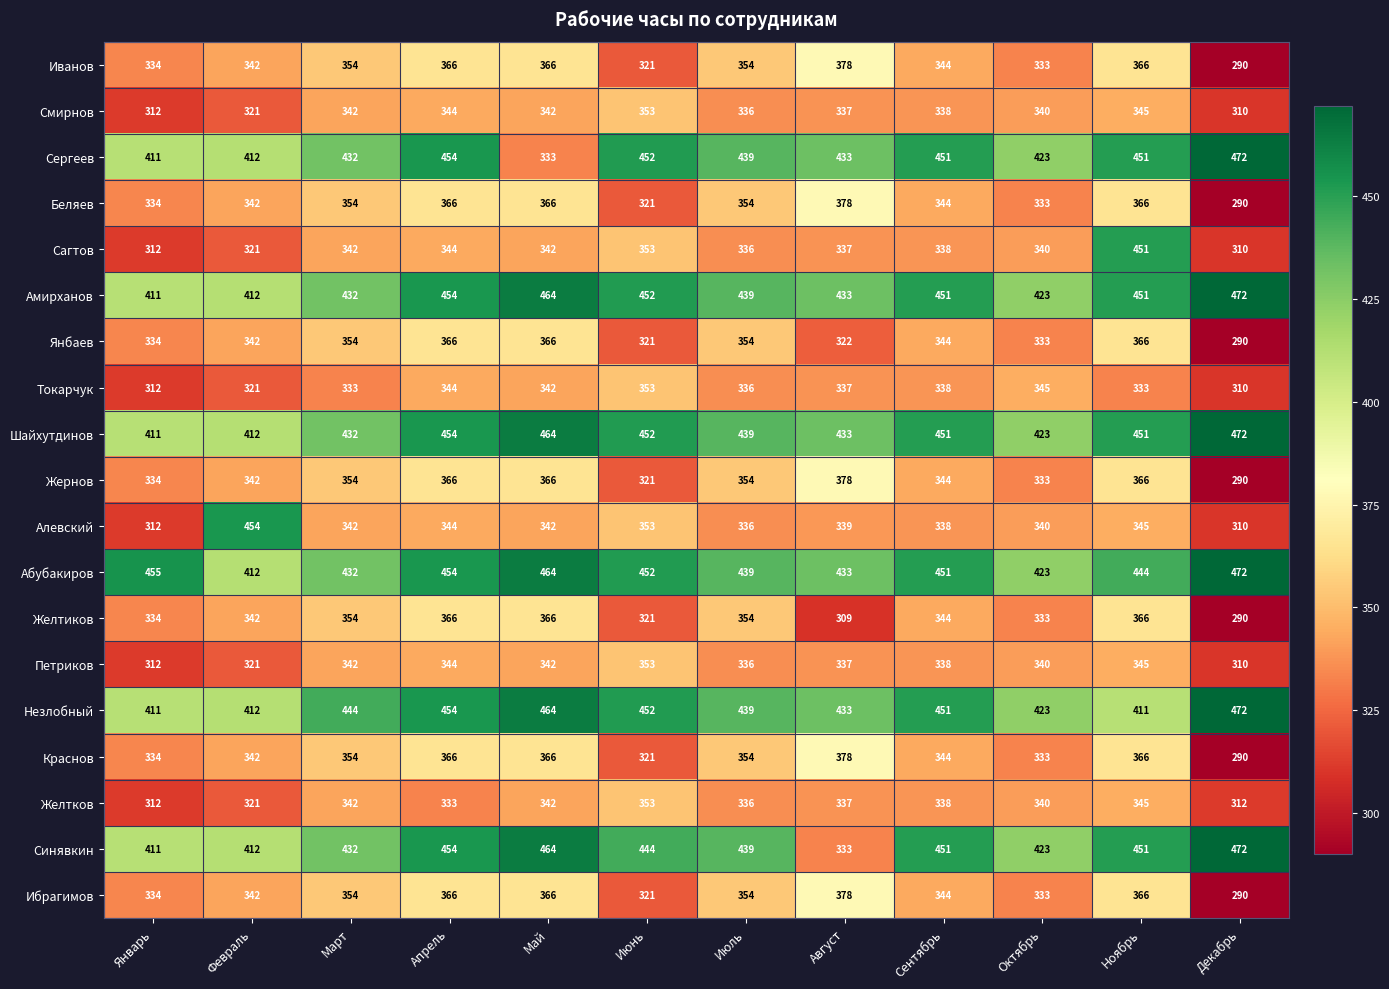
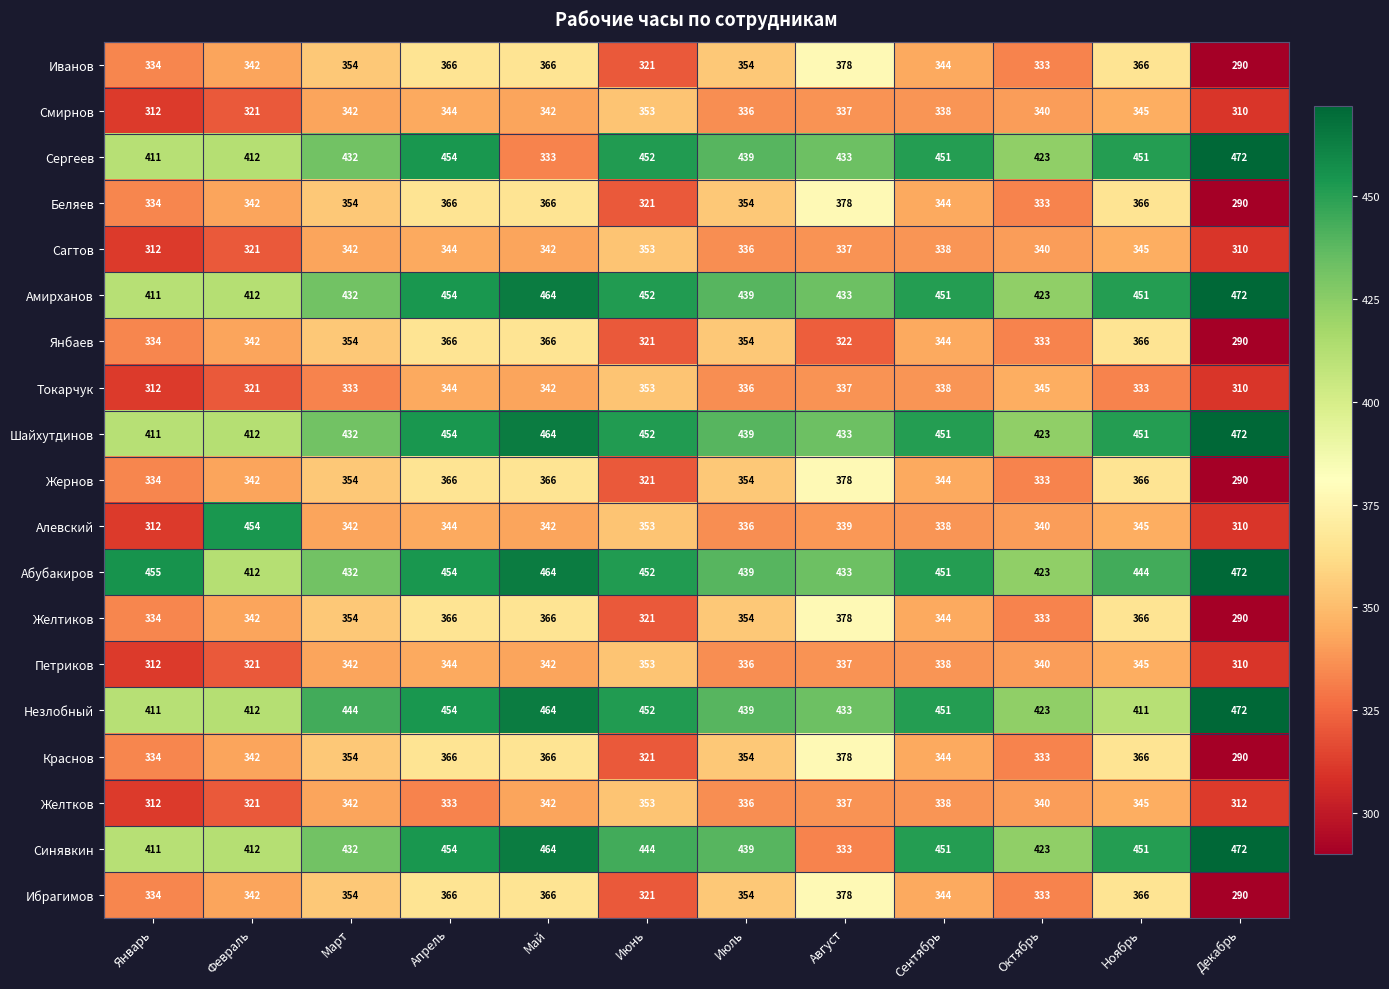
Сагтов, Ноябрь: 451 -> 345
Желтиков, Август: 309 -> 378
